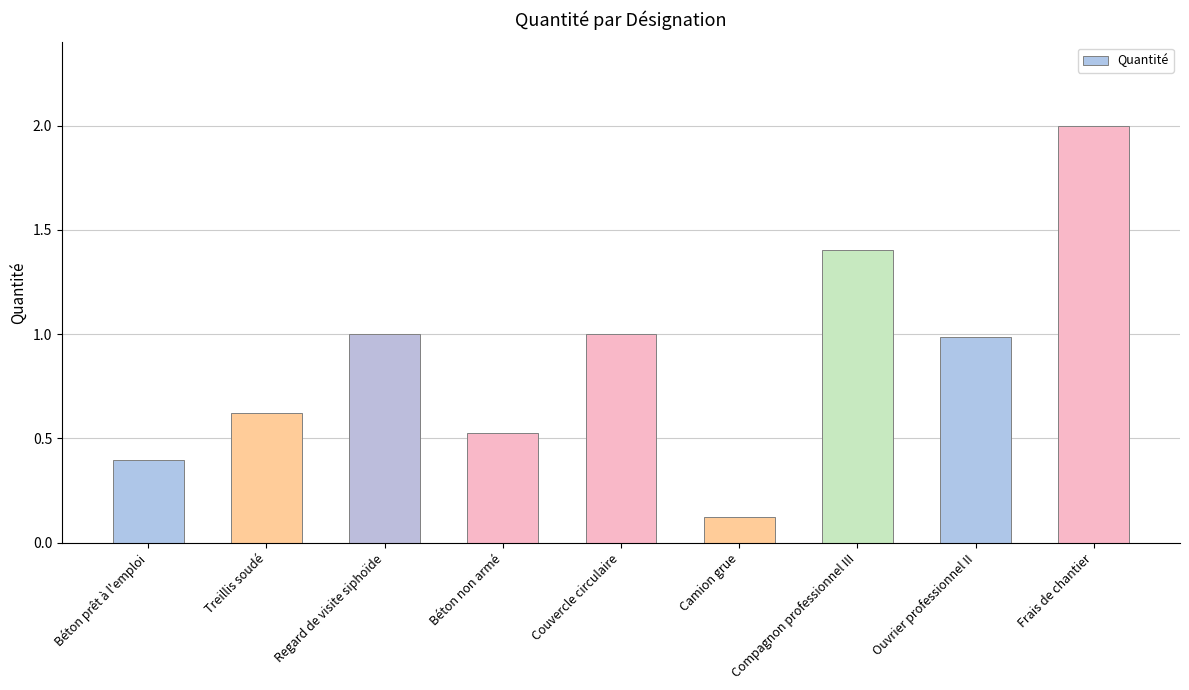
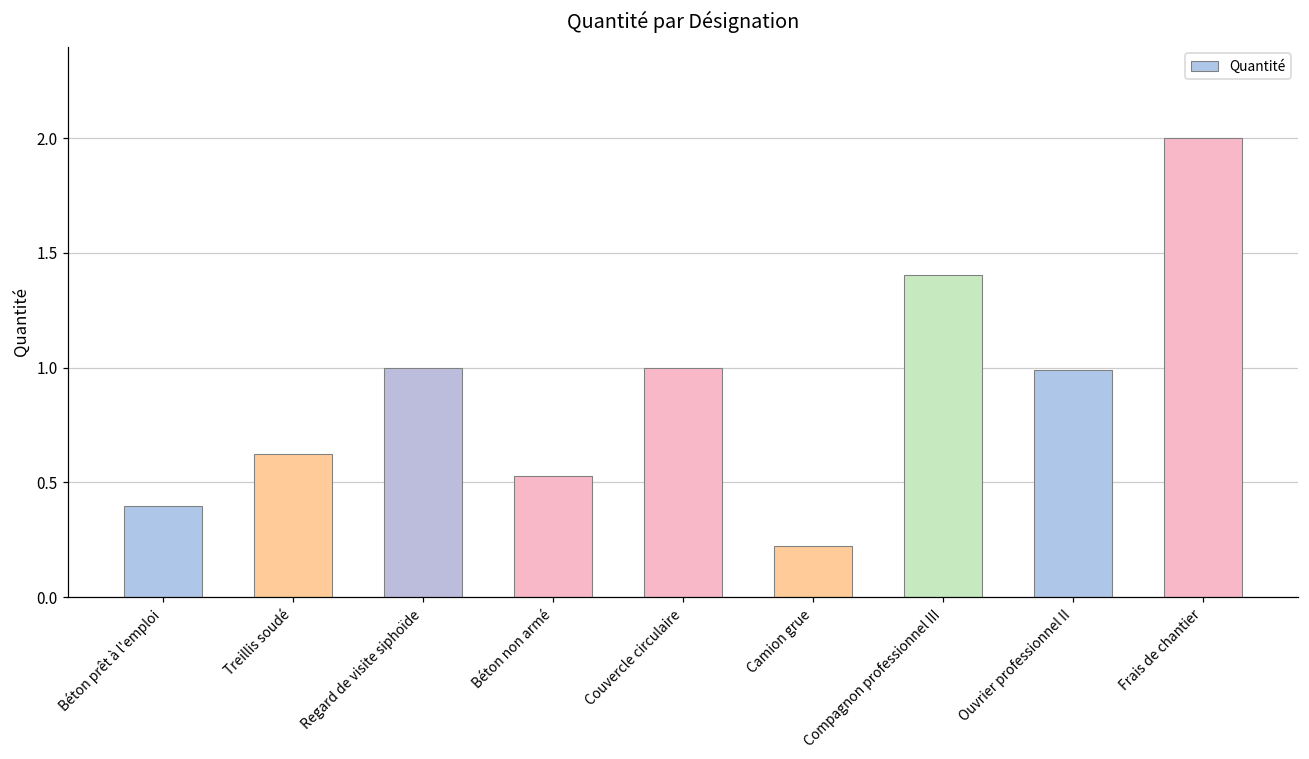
Camion grue: 0.12 -> 0.22
